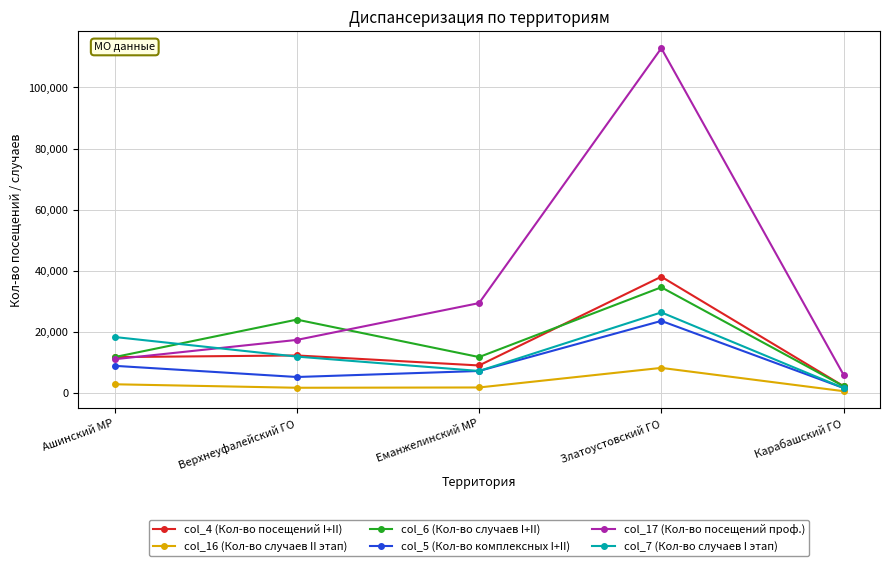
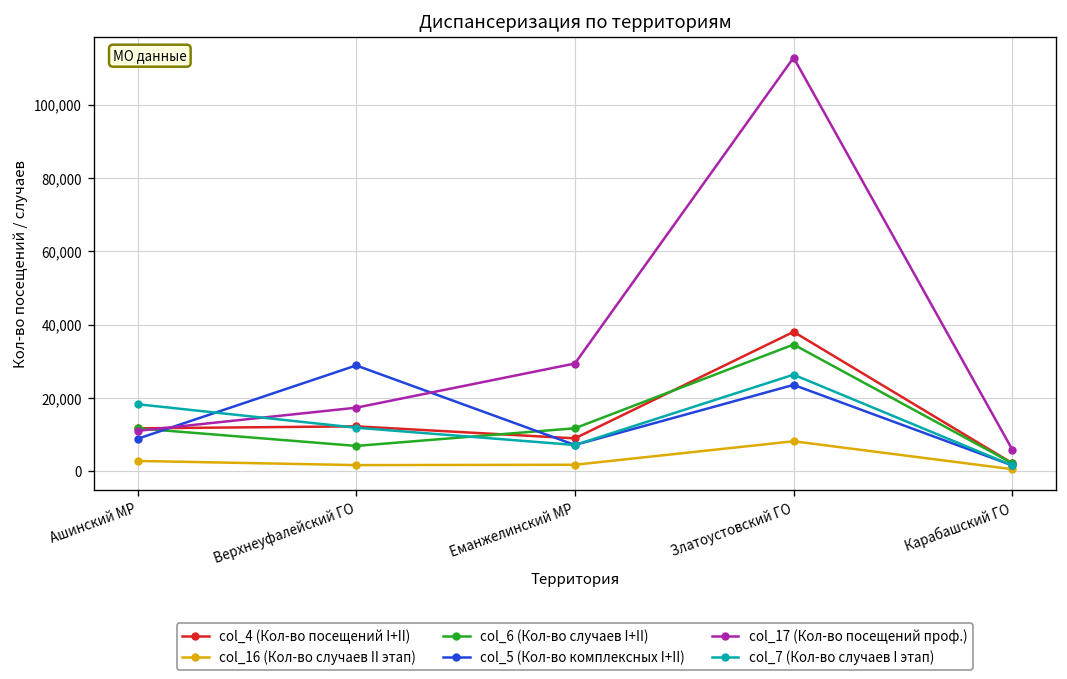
col_6 (Кол-во случаев I+II), Верхнеуфалейский ГО: 24,000 -> 7,000
col_5 (Кол-во комплексных I+II), Верхнеуфалейский ГО: 5,000 -> 29,000
